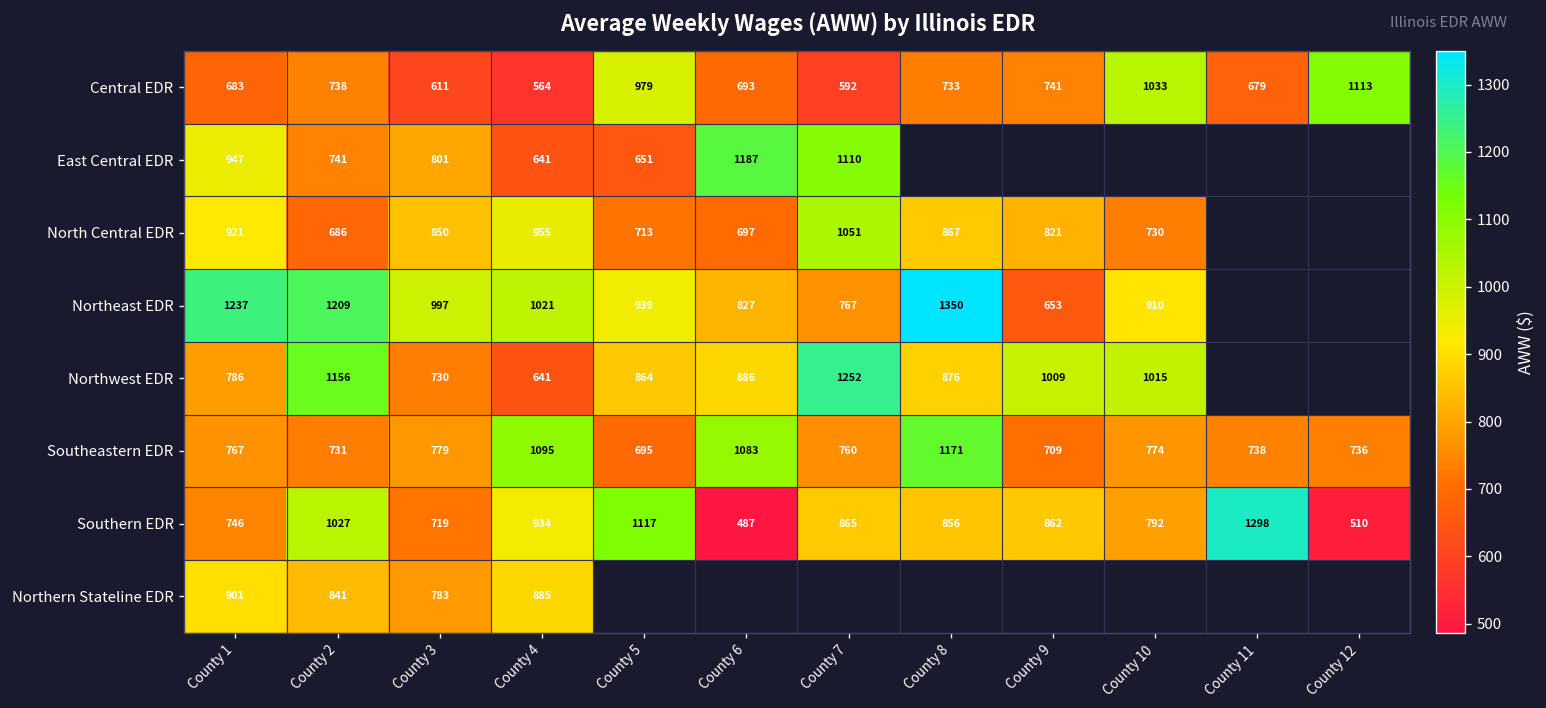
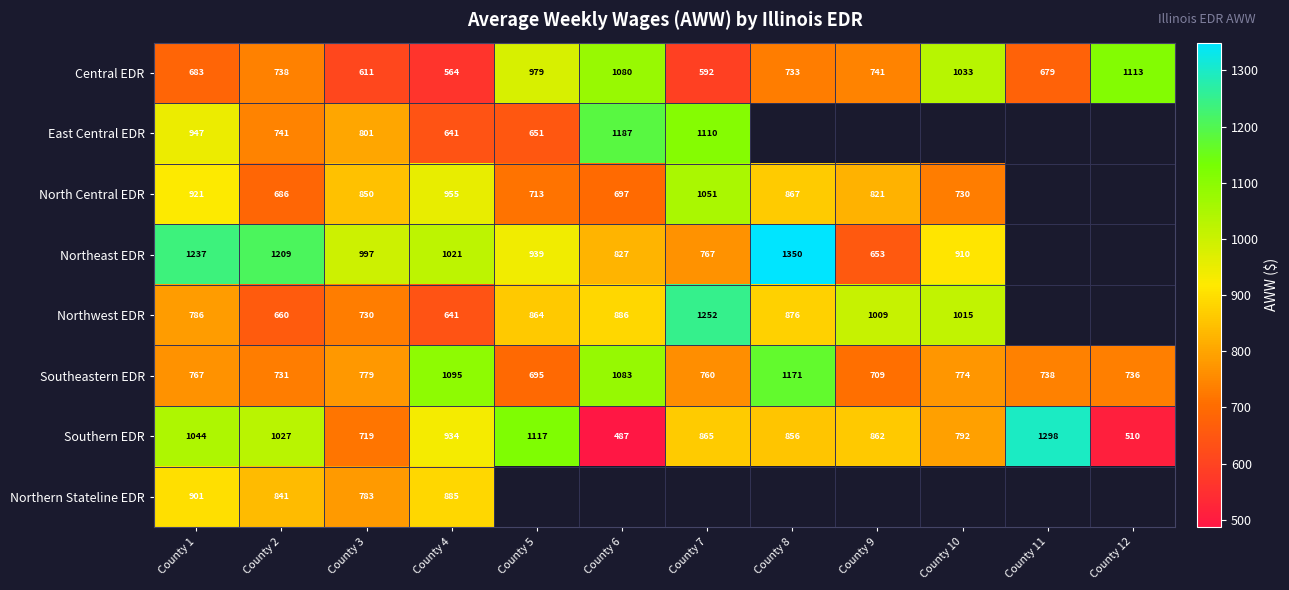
Central EDR, County 6: 693 -> 1080
Northwest EDR, County 2: 1156 -> 660
Southern EDR, County 1: 746 -> 1044
